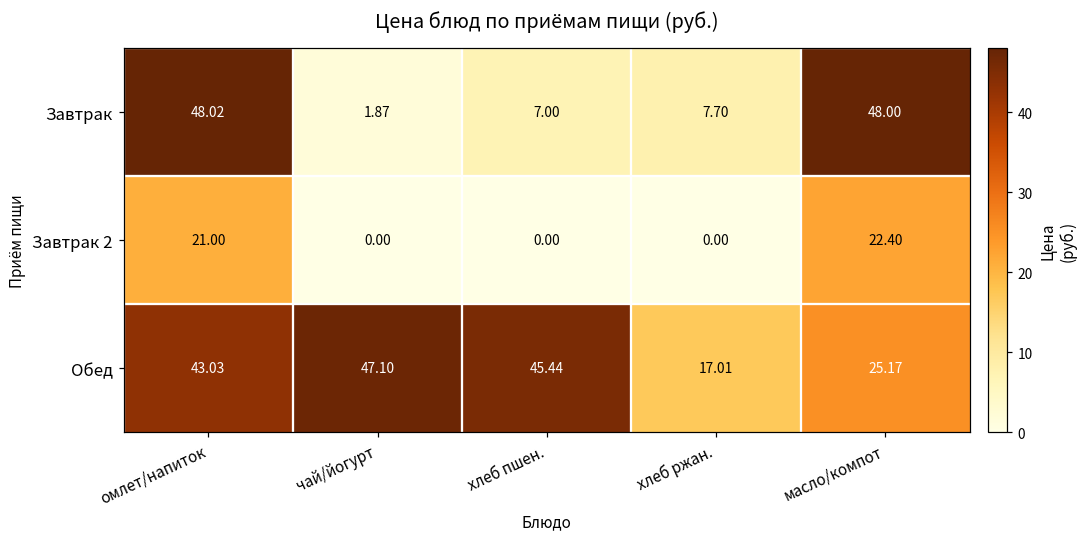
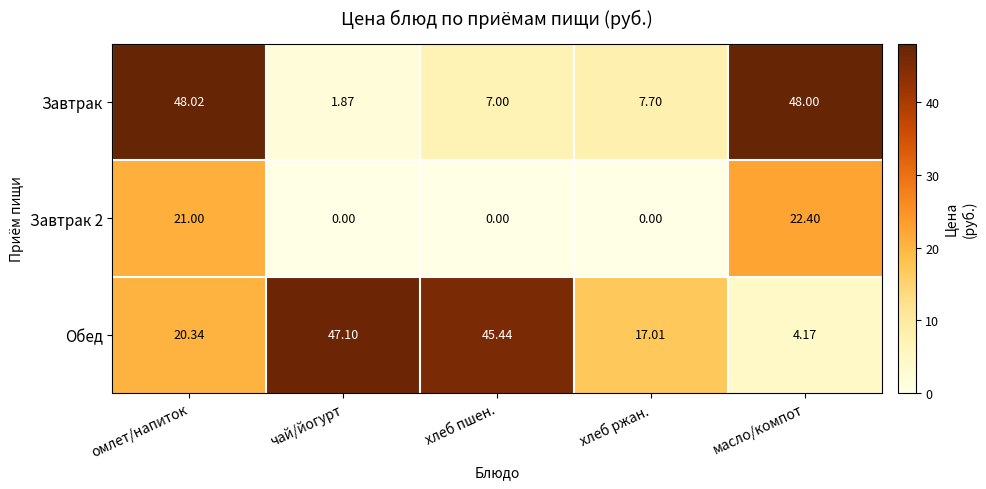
Обед, омлет/напиток: 43.03 -> 20.34
Обед, масло/компот: 25.17 -> 4.17
